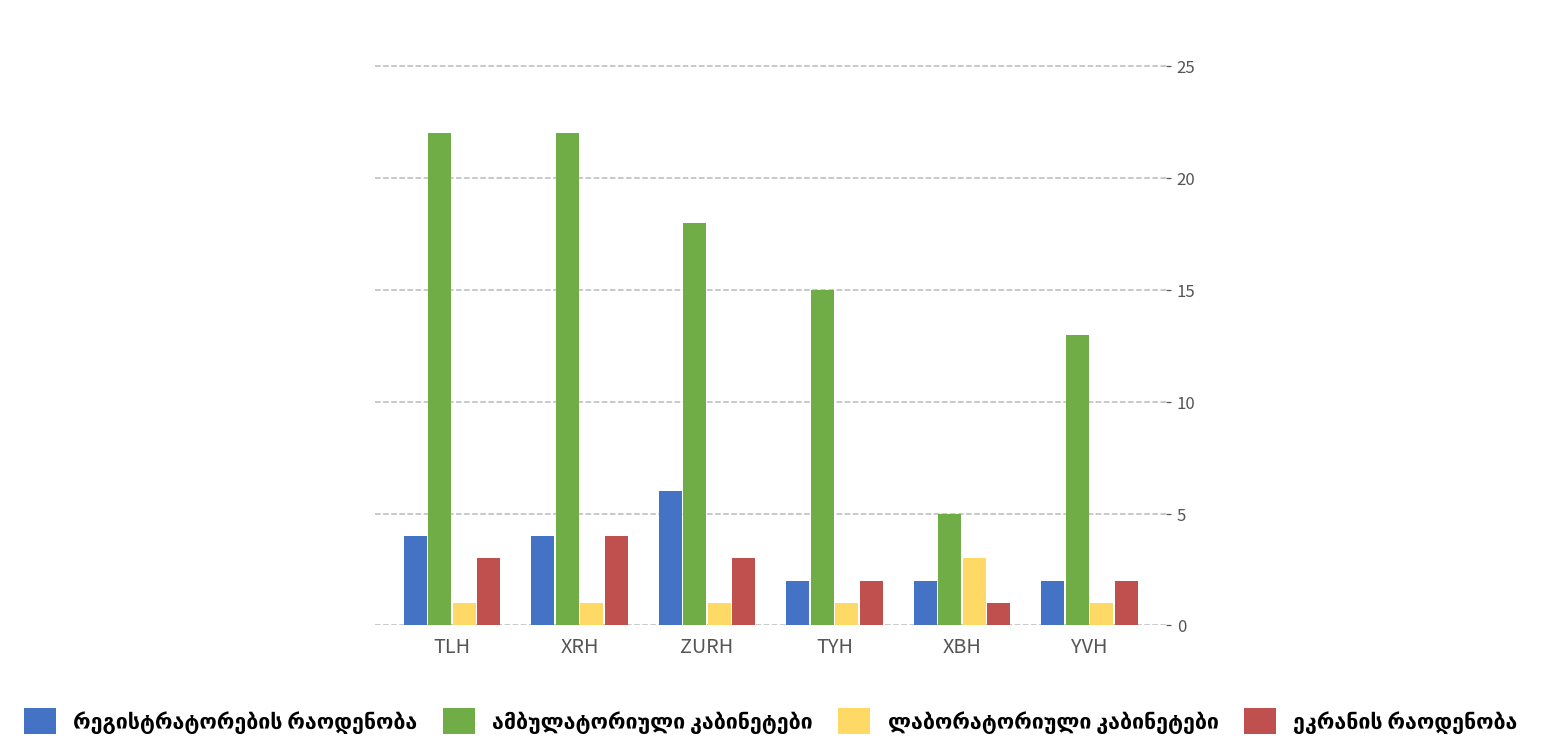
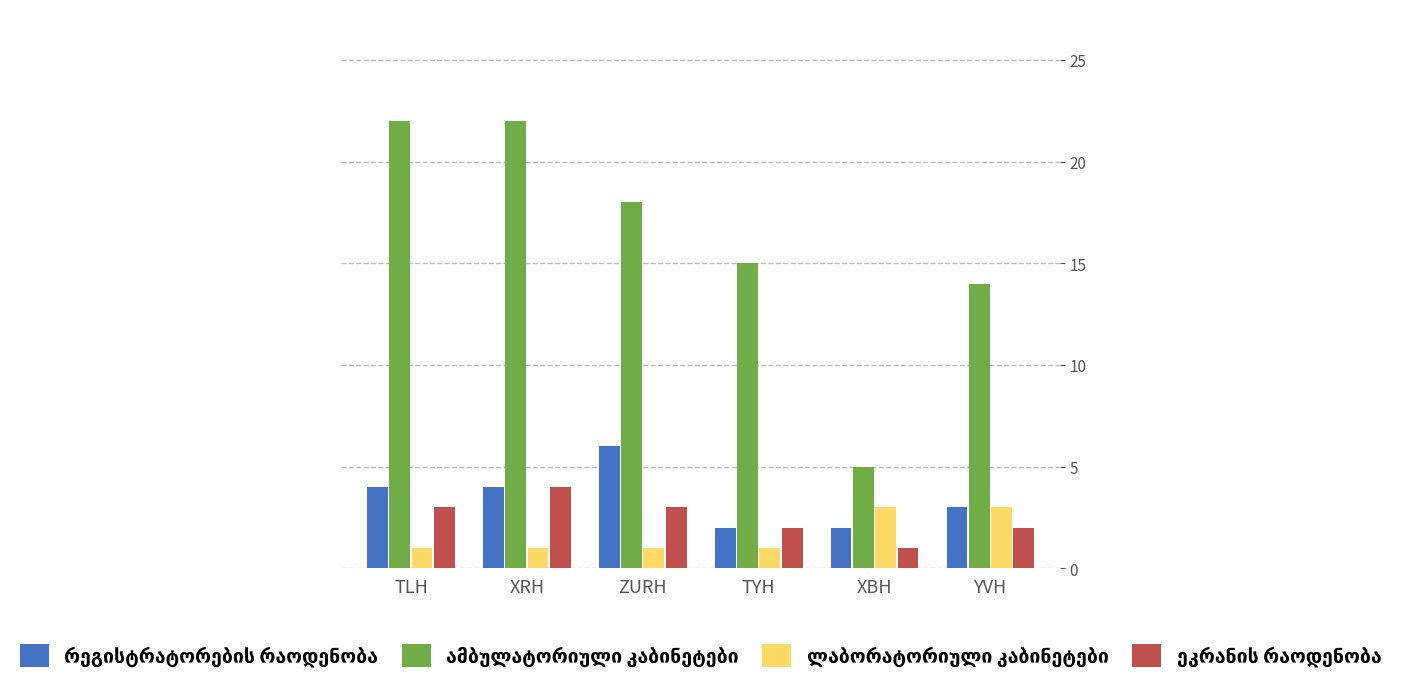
რეგისტრატორების რაოდენობა, YVH: 2 -> 3
ამბულატორიული კაბინეტები, YVH: 13 -> 14
ლაბორატორიული კაბინეტები, YVH: 1 -> 3
